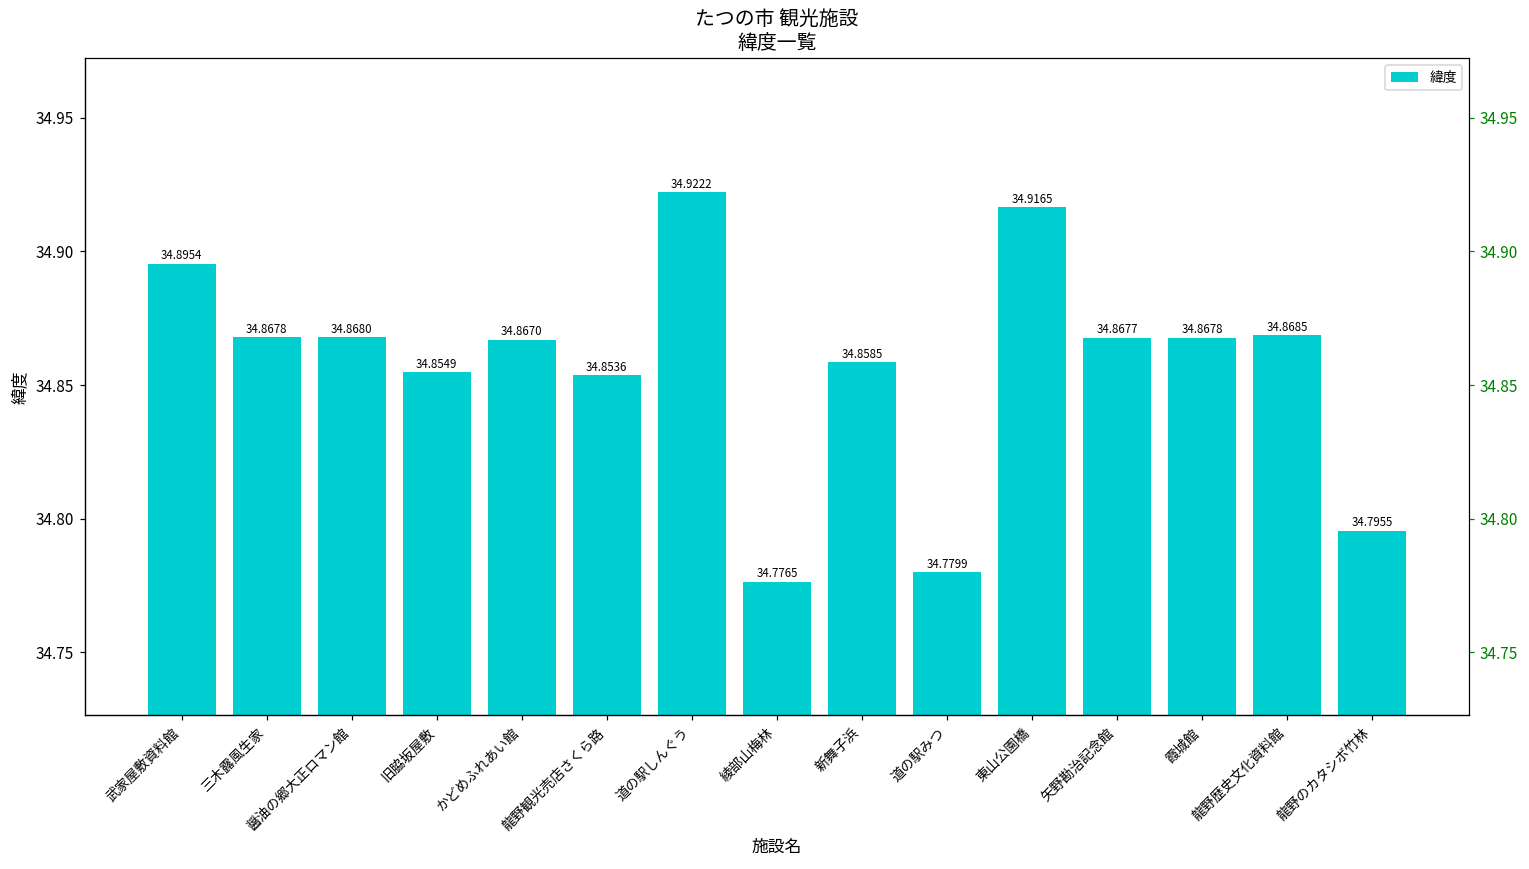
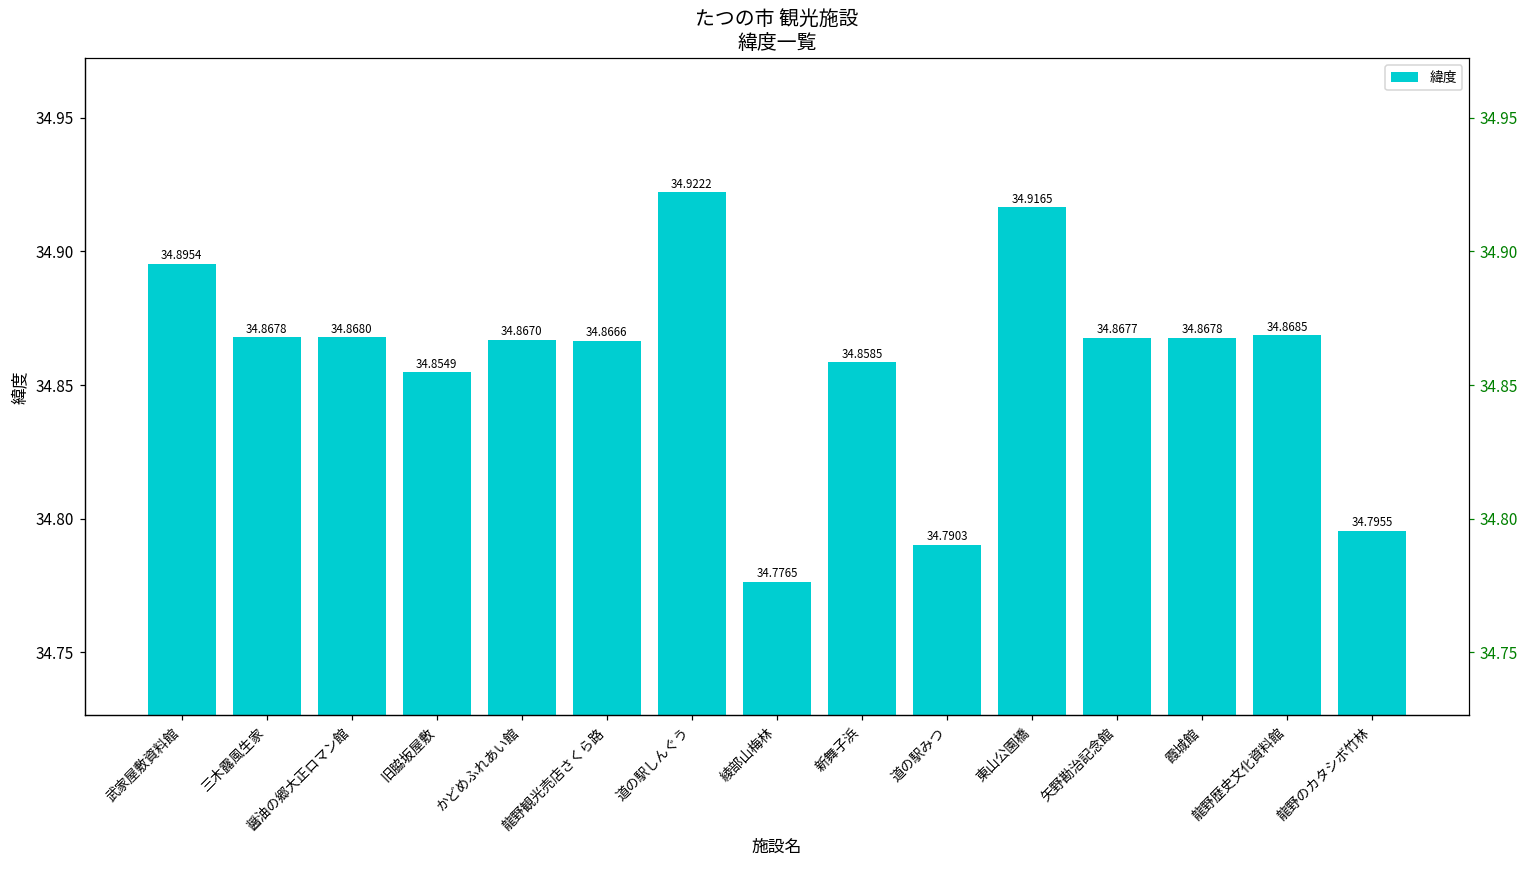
龍野観光売店さくら路: 34.8536 -> 34.8666
道の駅みつ: 34.7799 -> 34.7903
